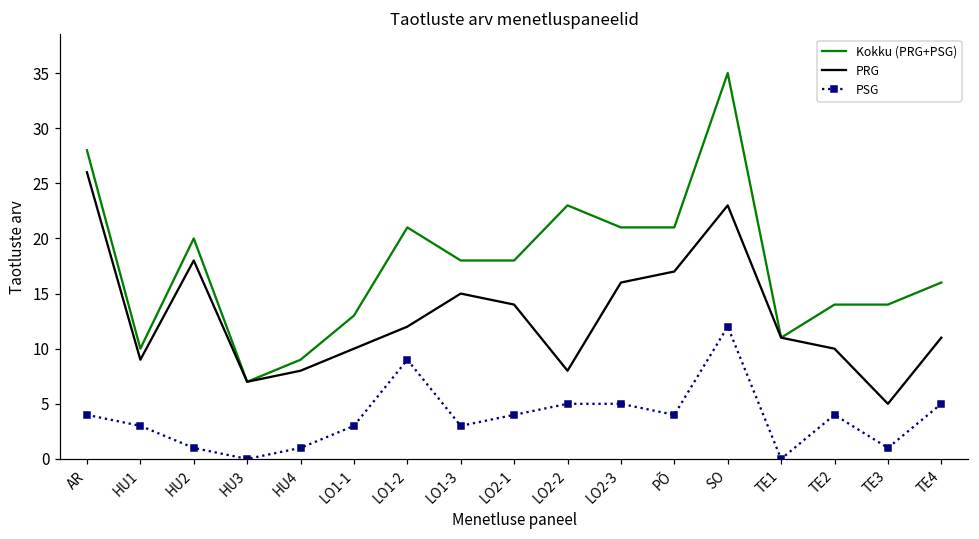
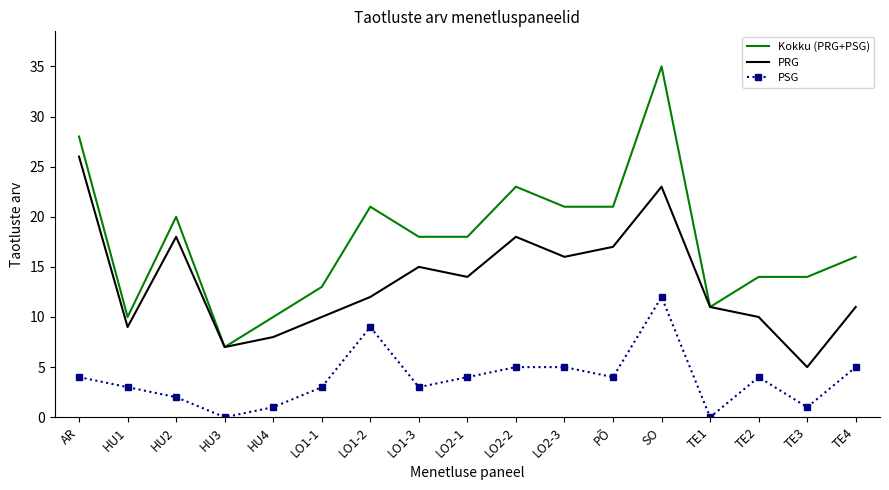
PSG, HU2: 1 -> 2
Kokku (PRG+PSG), HU4: 9 -> 10
PRG, LO2-2: 8 -> 18
